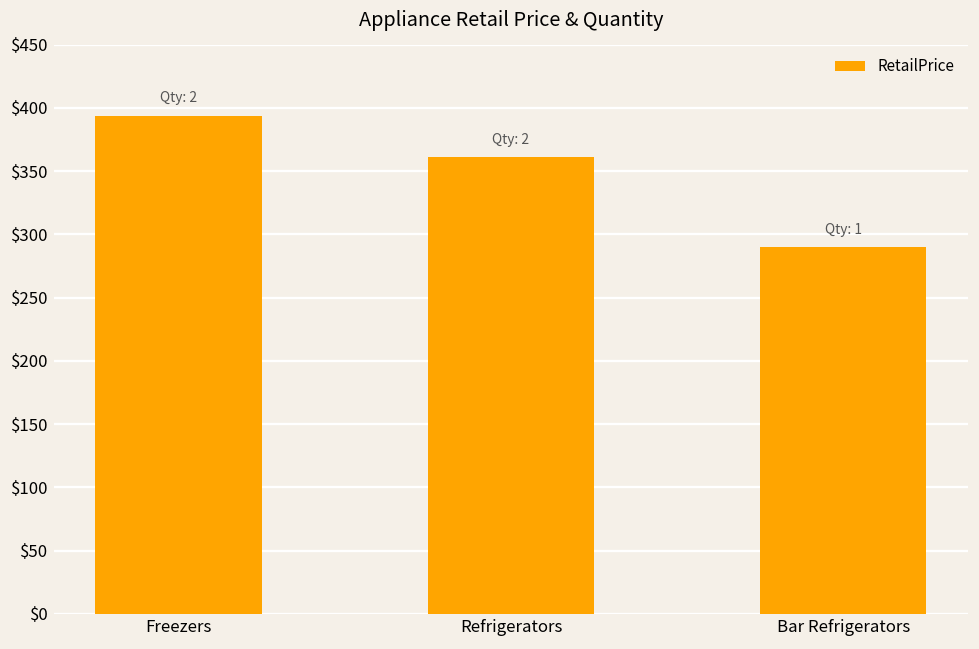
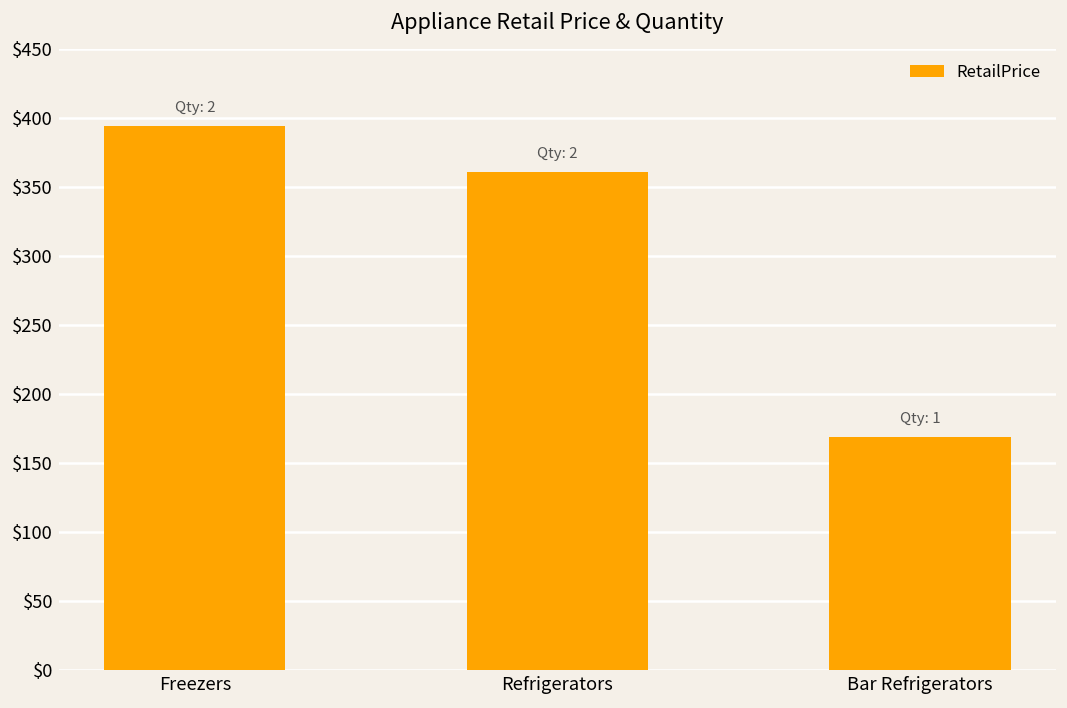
Bar Refrigerators: $290 -> $169
